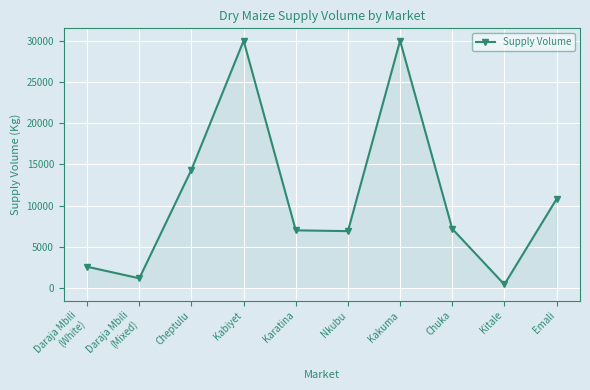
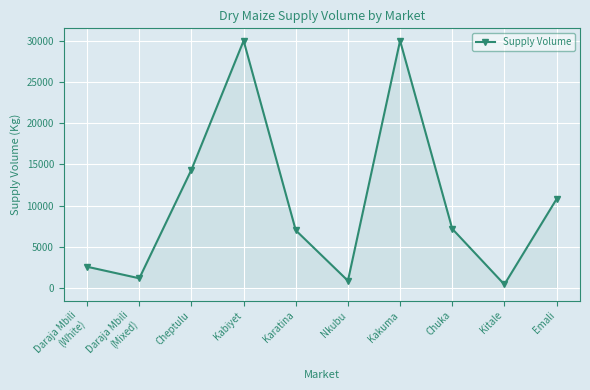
Nkubu: 7000 -> 1000
